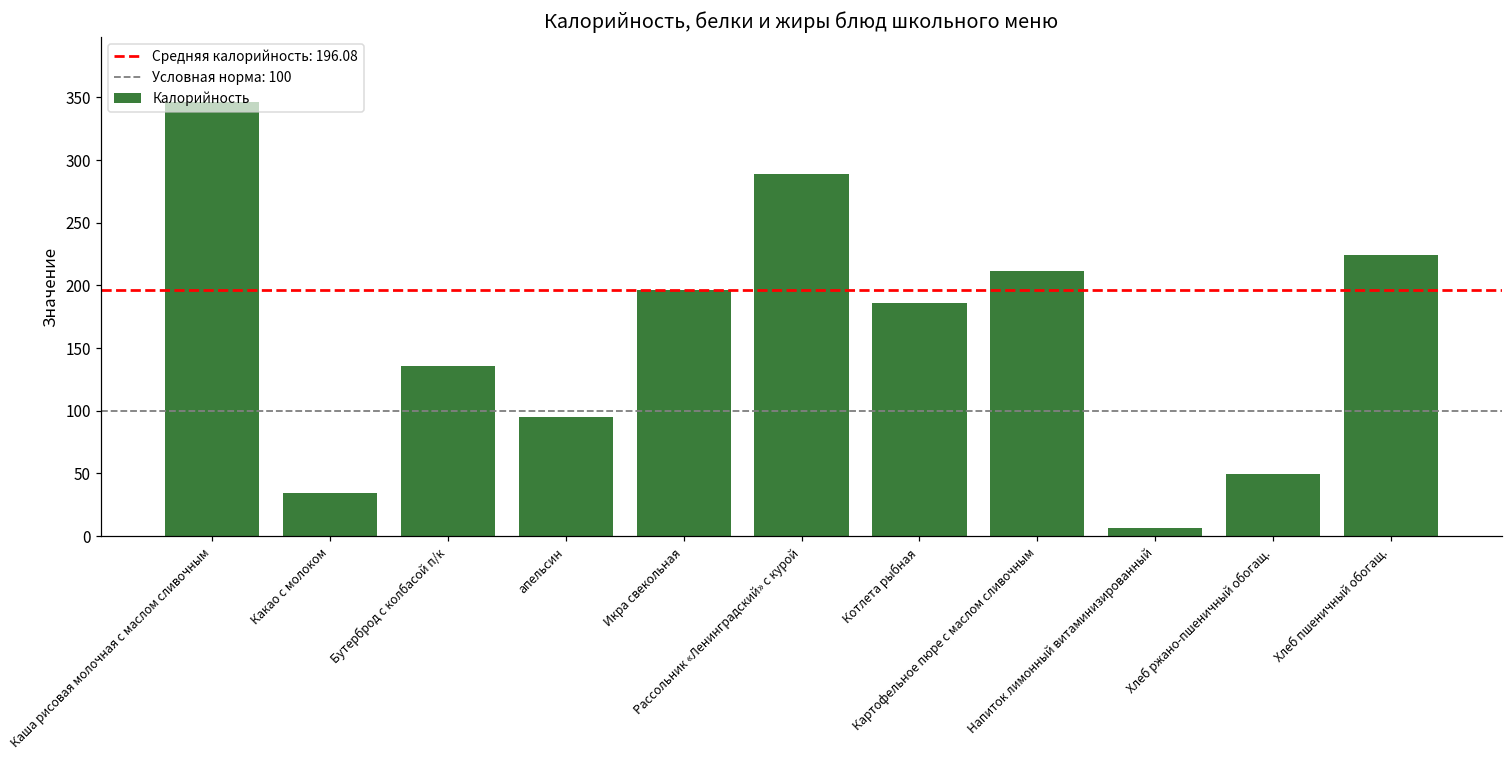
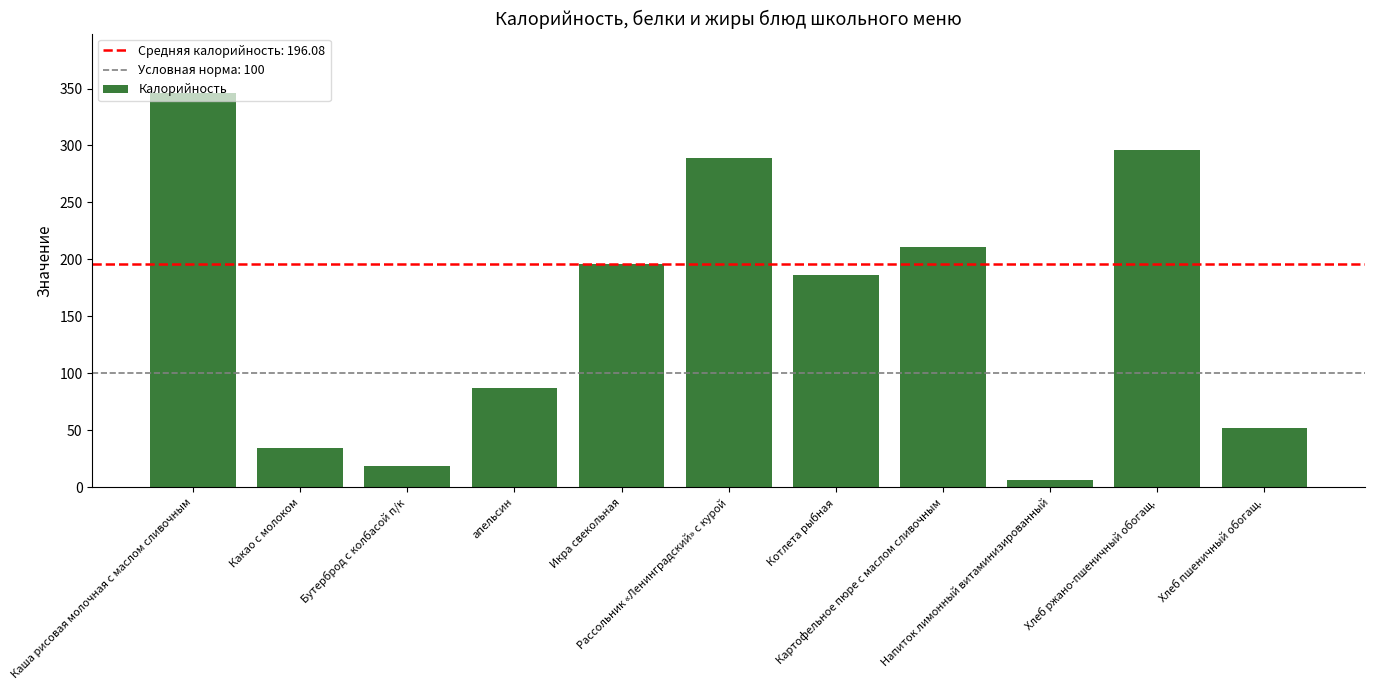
Бутерброд с колбасой п/к: 136 -> 19
апельсин: 95 -> 87
Хлеб ржано-пшеничный обогащ.: 50 -> 296
Хлеб пшеничный обогащ.: 224 -> 52
